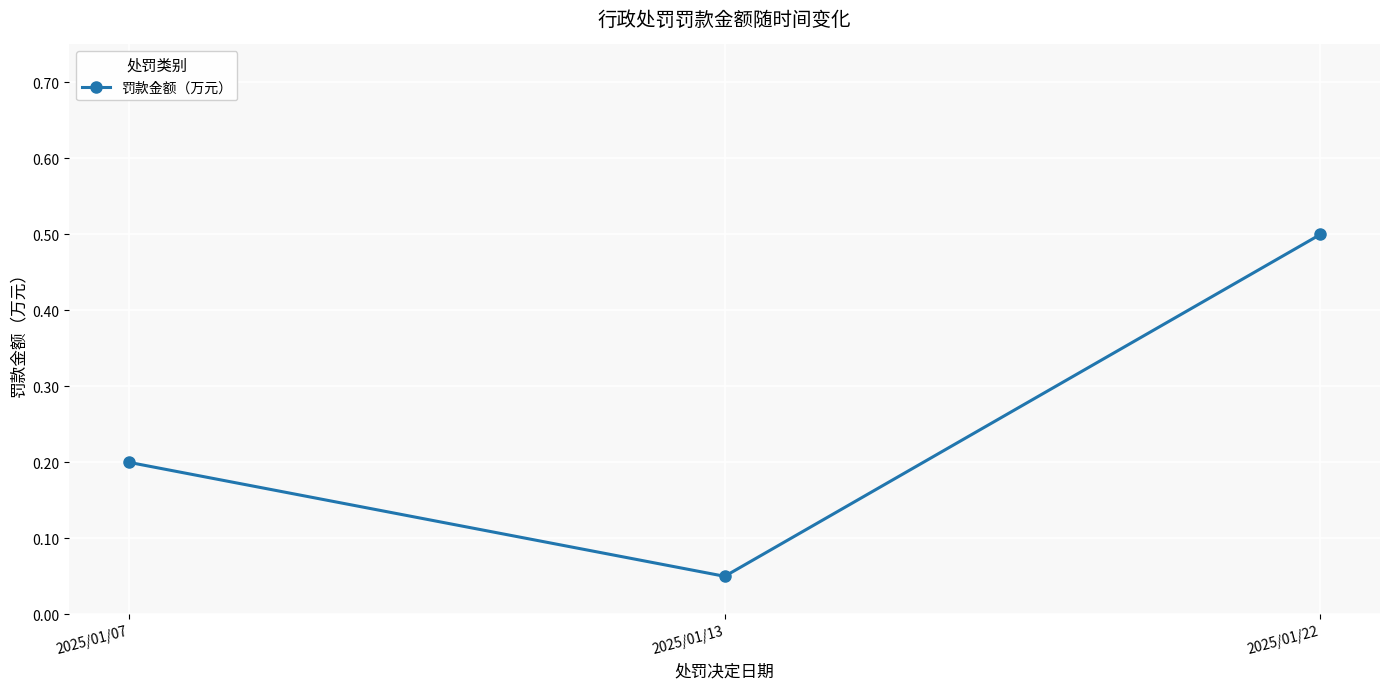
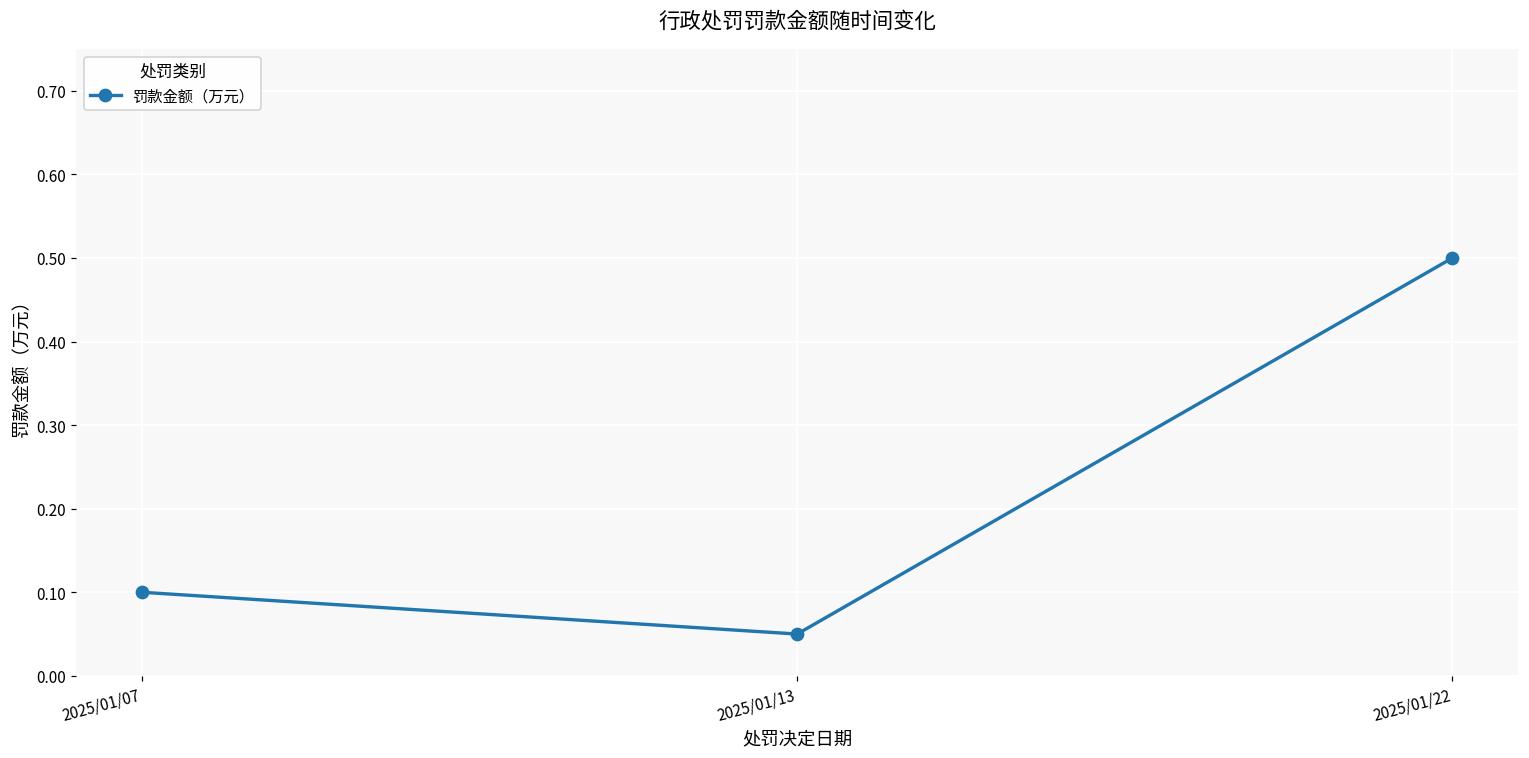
2025/01/07: 0.2 -> 0.1
